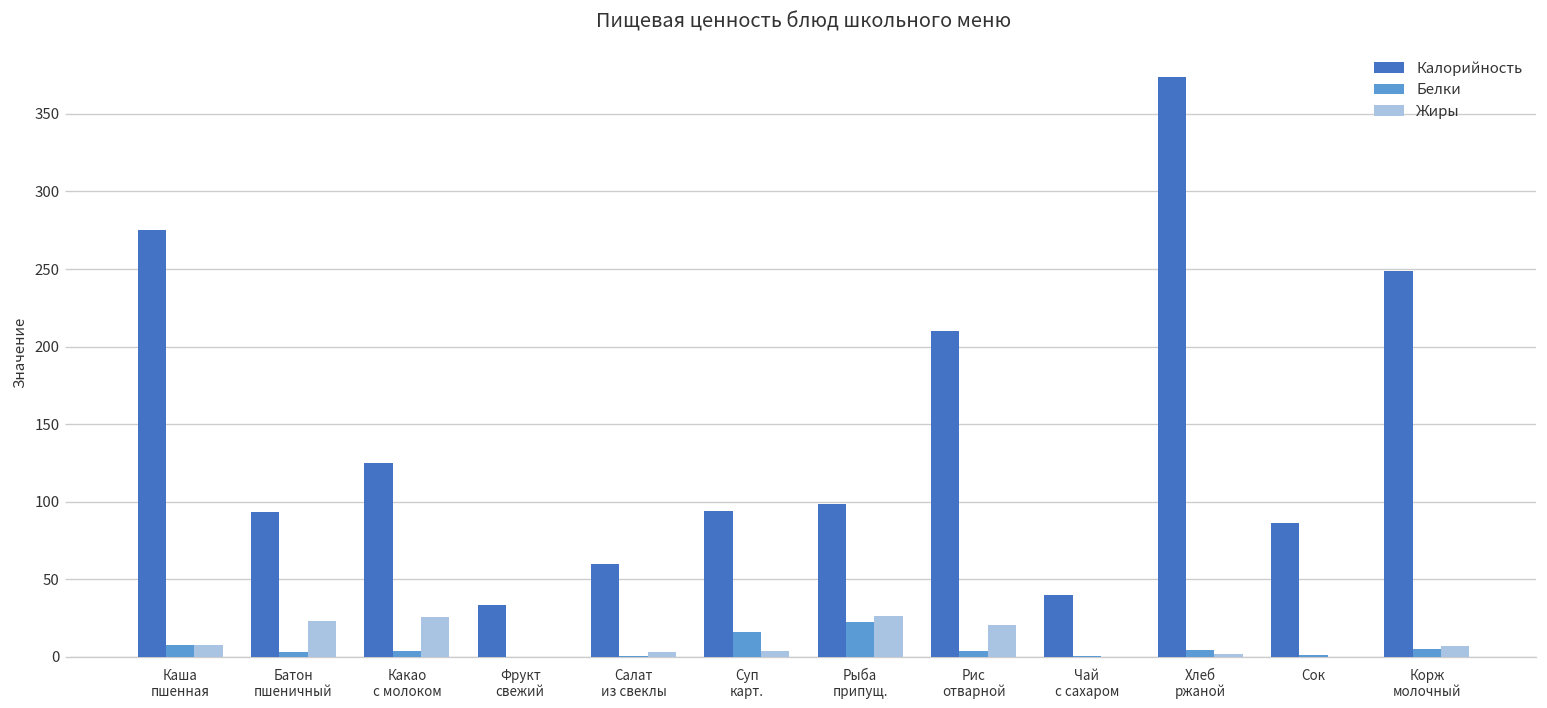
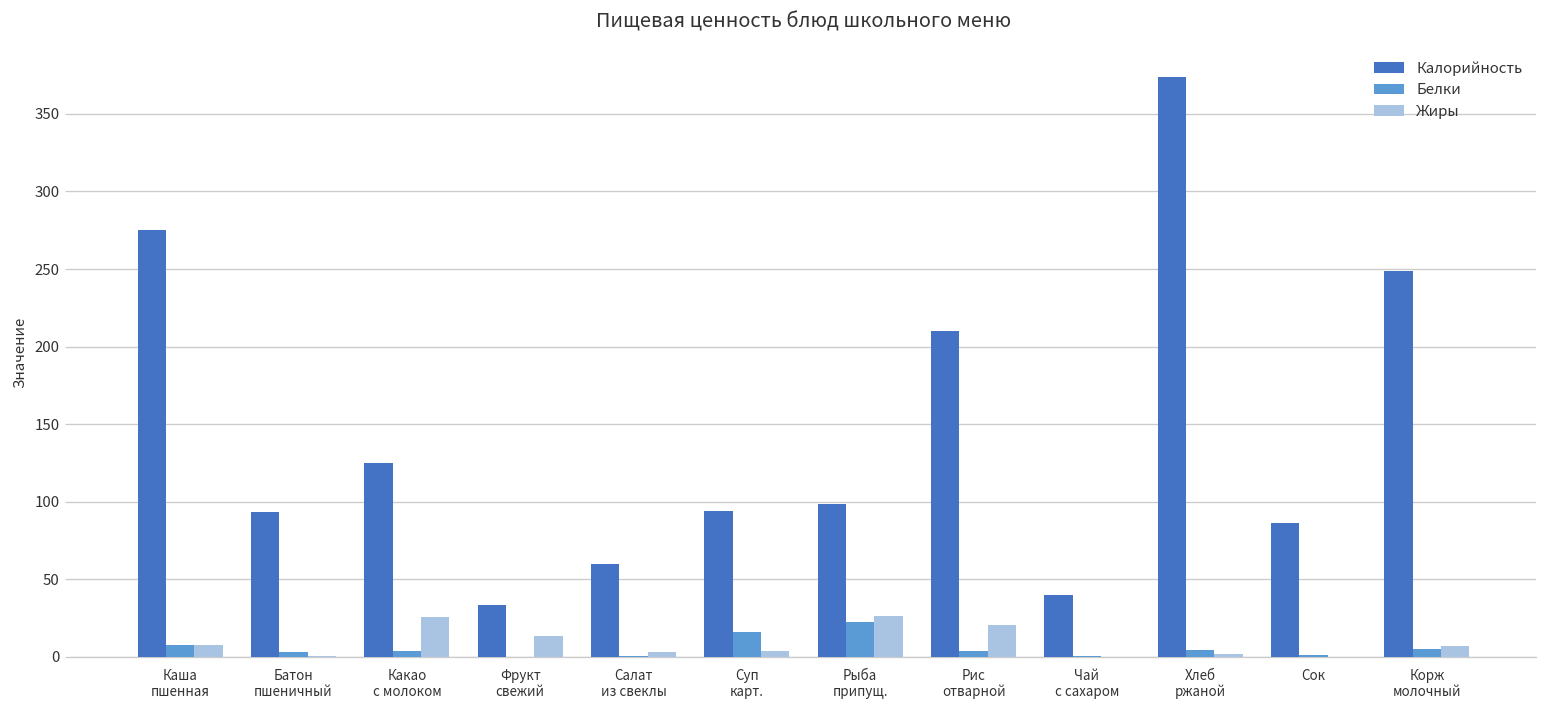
Жиры, Батон пшеничный: 23 -> 0
Жиры, Фрукт свежий: 0 -> 13
